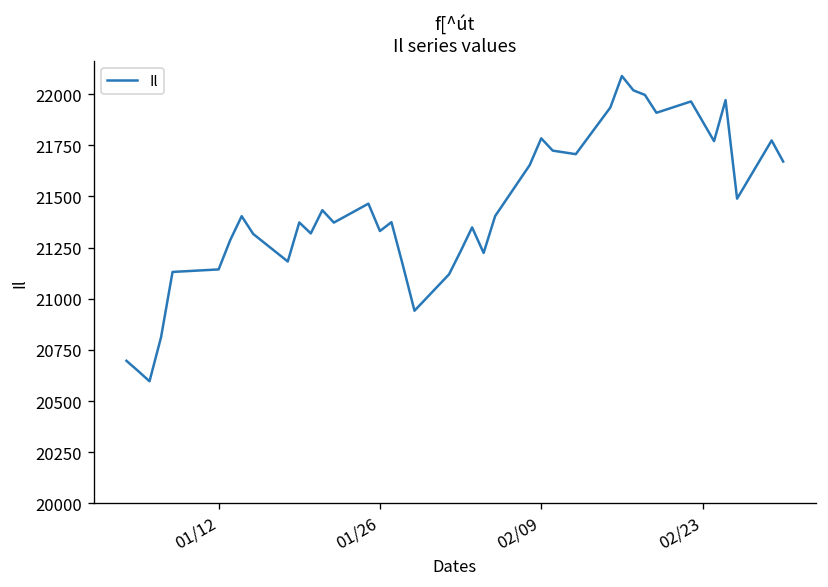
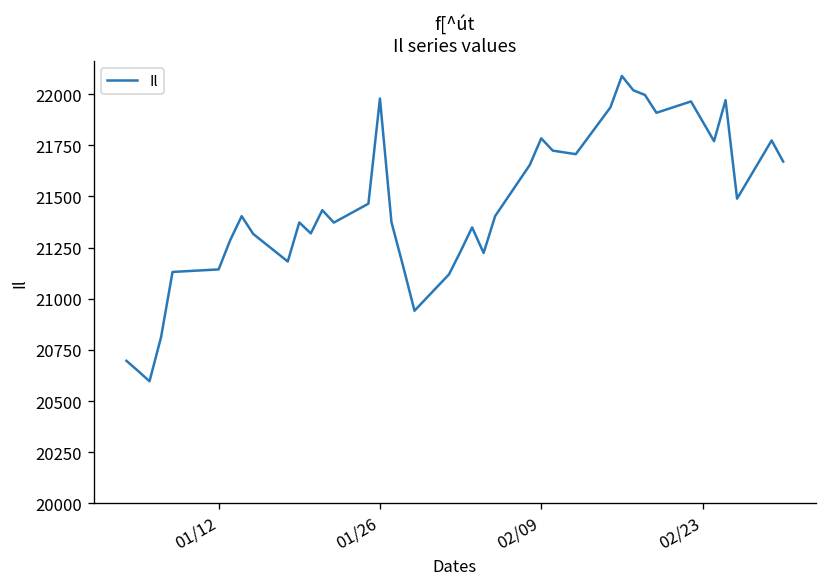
01/26: 21330 -> 21980
